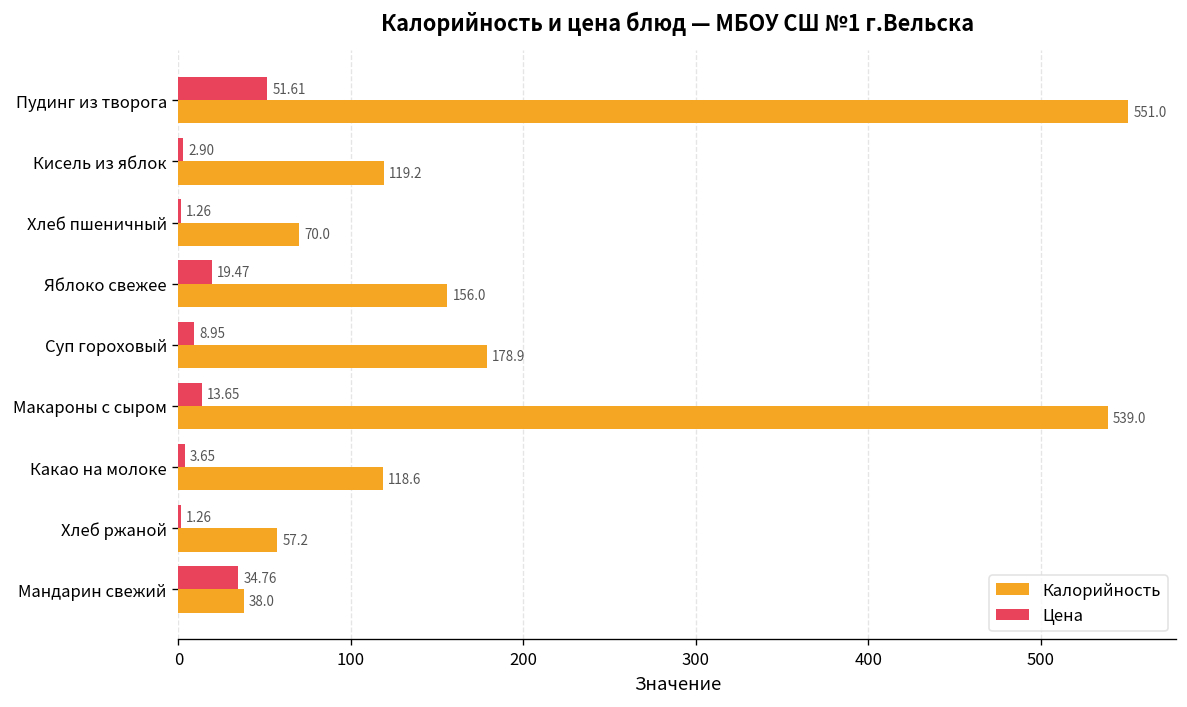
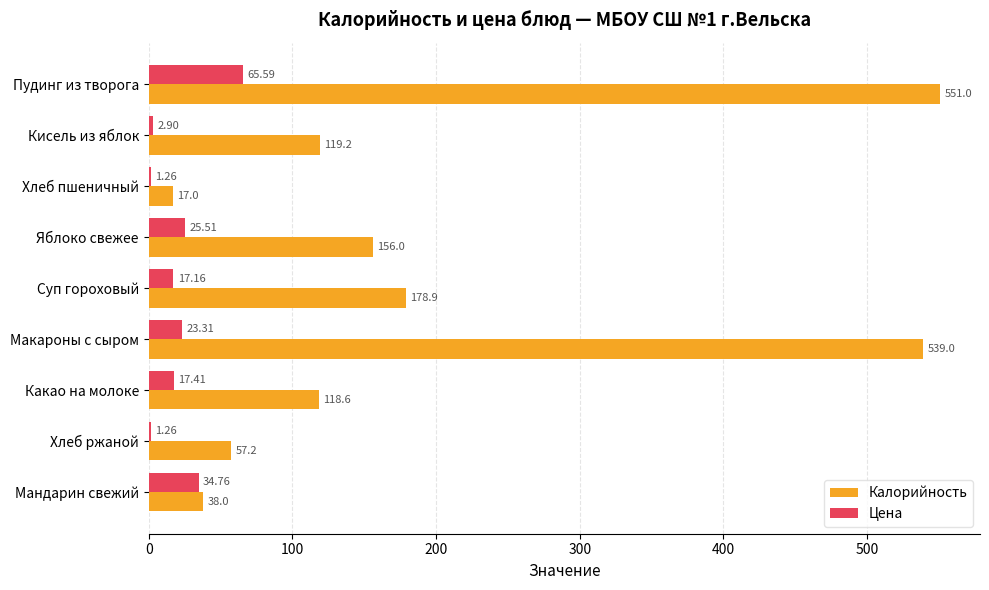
Цена, Пудинг из творога: 51.61 -> 65.59
Калорийность, Хлеб пшеничный: 70.0 -> 17.0
Цена, Яблоко свежее: 19.47 -> 25.51
Цена, Суп гороховый: 8.95 -> 17.16
Цена, Макароны с сыром: 13.65 -> 23.31
Цена, Какао на молоке: 3.65 -> 17.41
